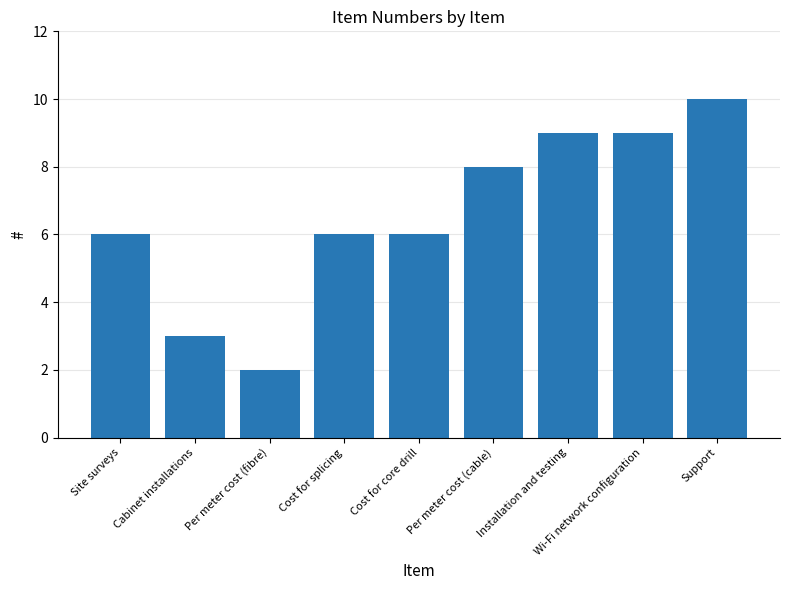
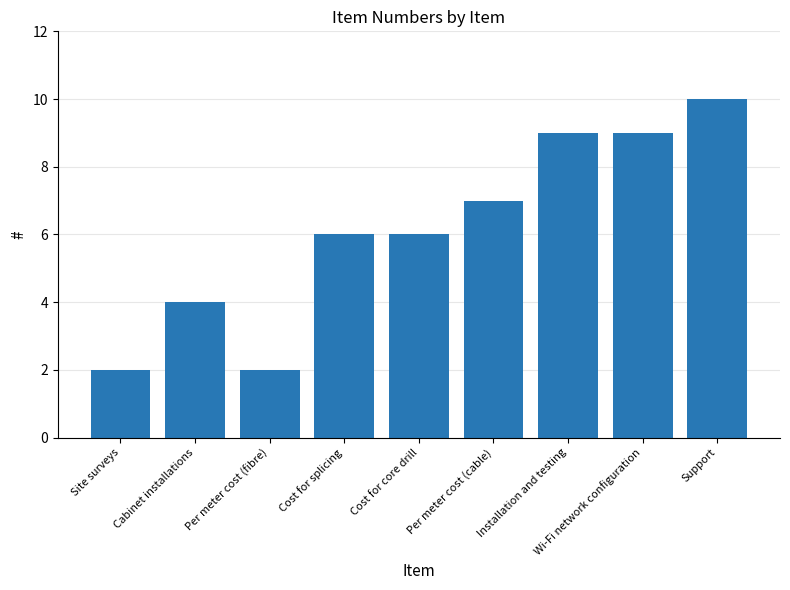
Site surveys: 6 -> 2
Cabinet installations: 3 -> 4
Per meter cost (cable): 8 -> 7
